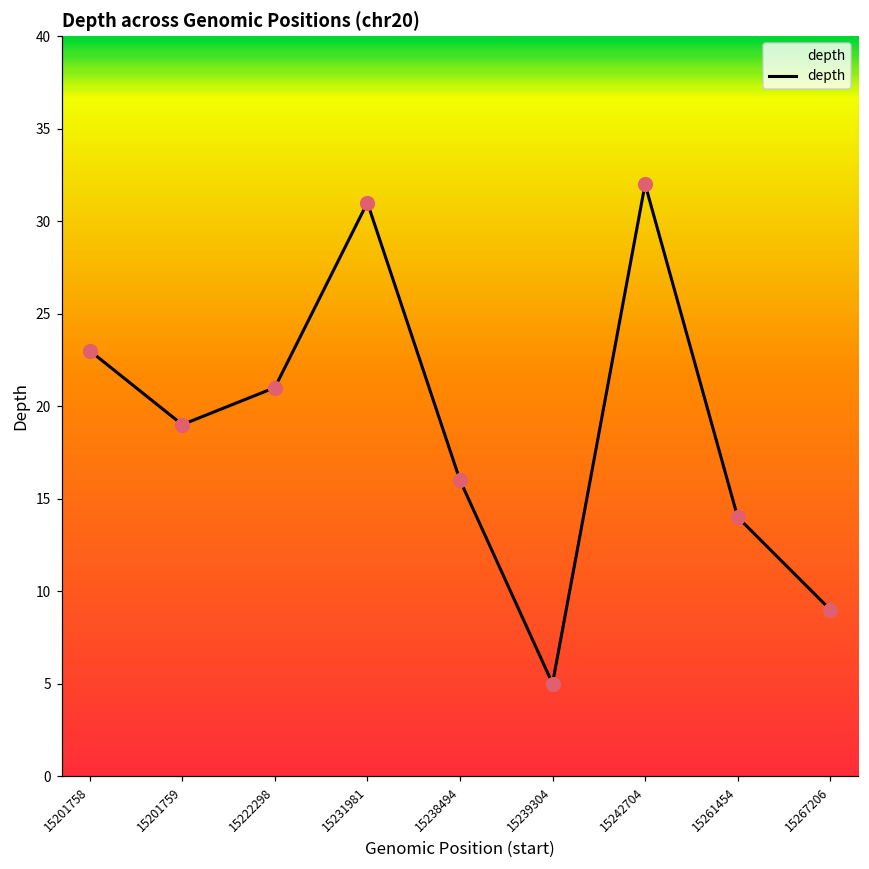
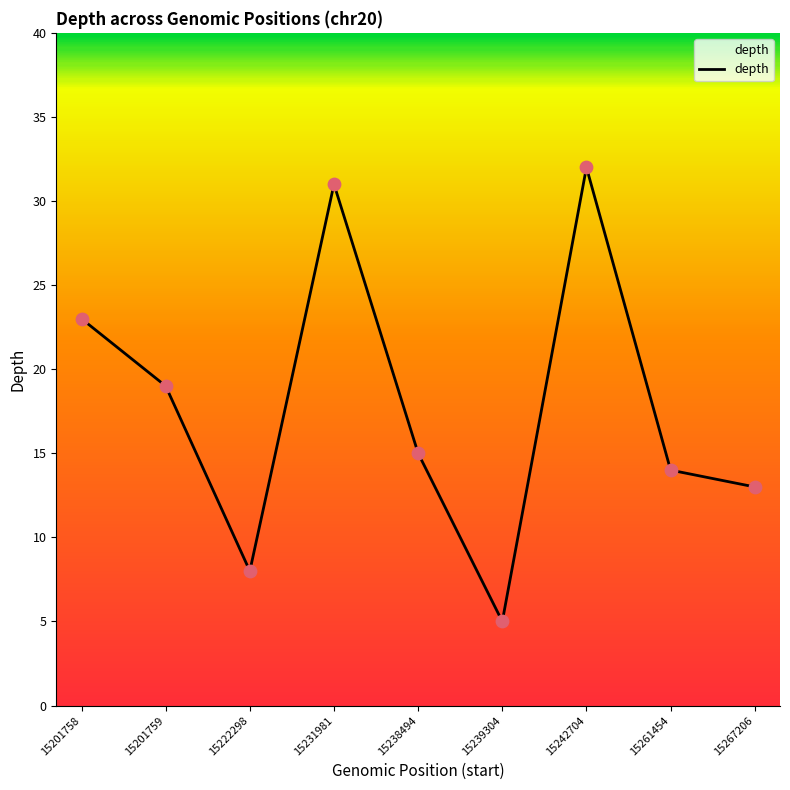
15222298: 21 -> 8
15238494: 16 -> 15
15267206: 9 -> 13
